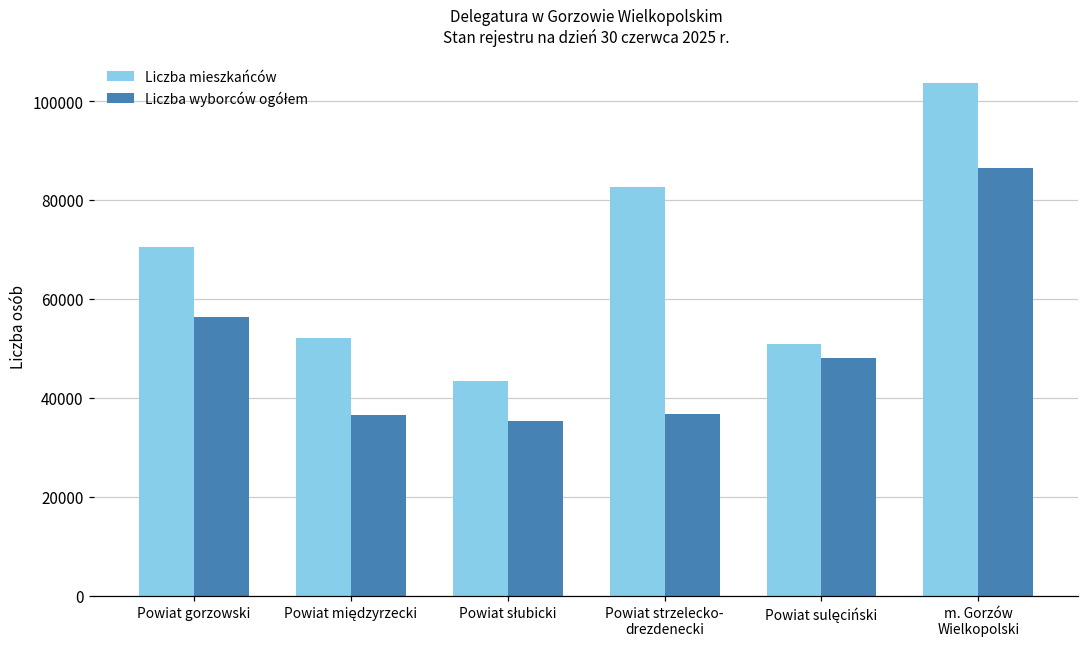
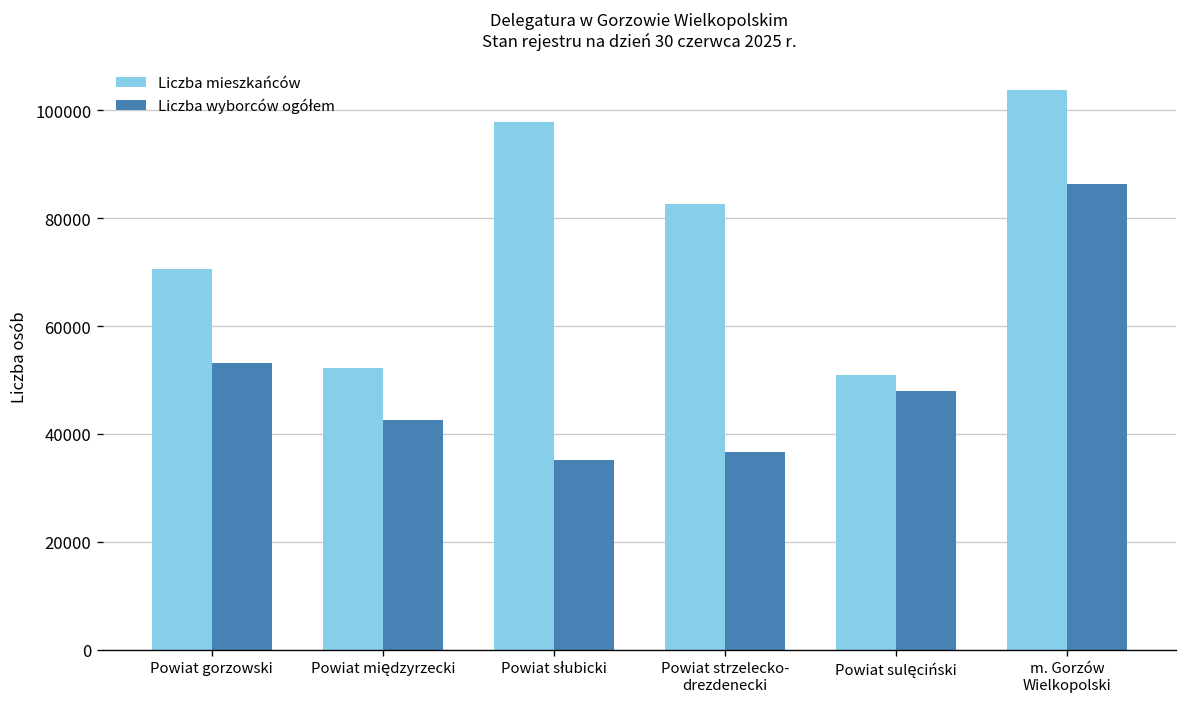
Liczba wyborców ogółem, Powiat gorzowski: 56000 -> 53000
Liczba wyborców ogółem, Powiat międzyrzecki: 37000 -> 43000
Liczba mieszkańców, Powiat słubicki: 43000 -> 98000
